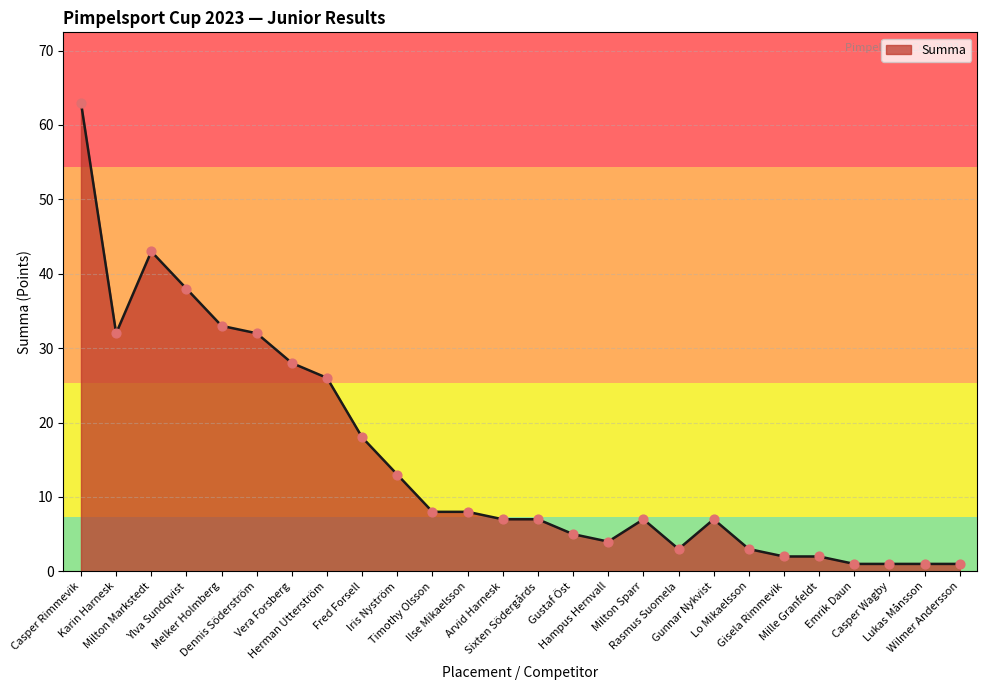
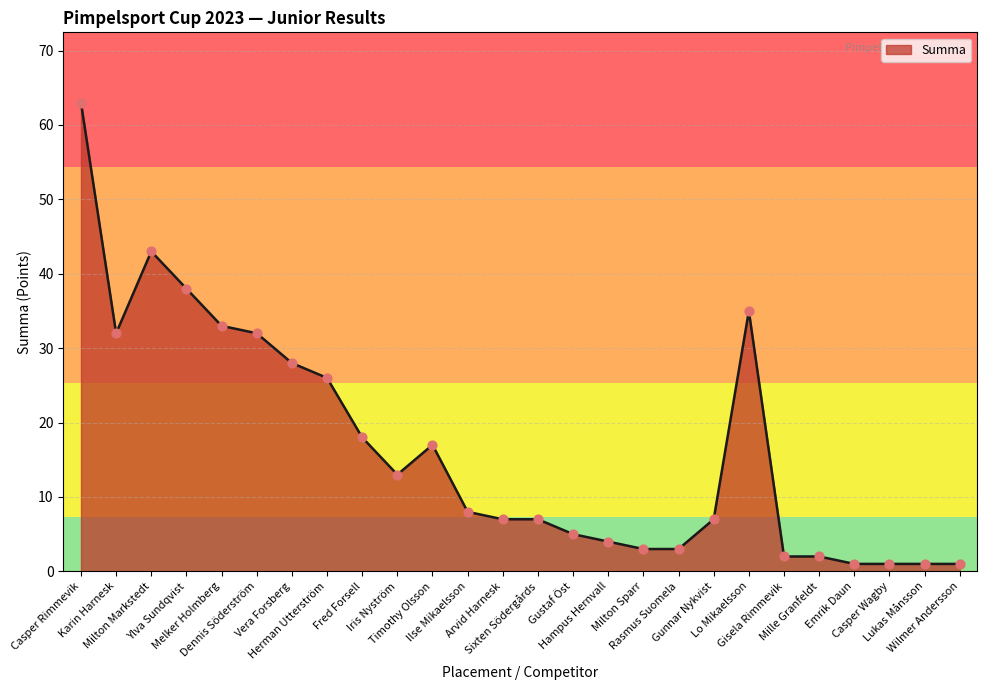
Timothy Olsson: 8 -> 17
Milton Sparr: 7 -> 3
Lo Mikaelsson: 3 -> 35
